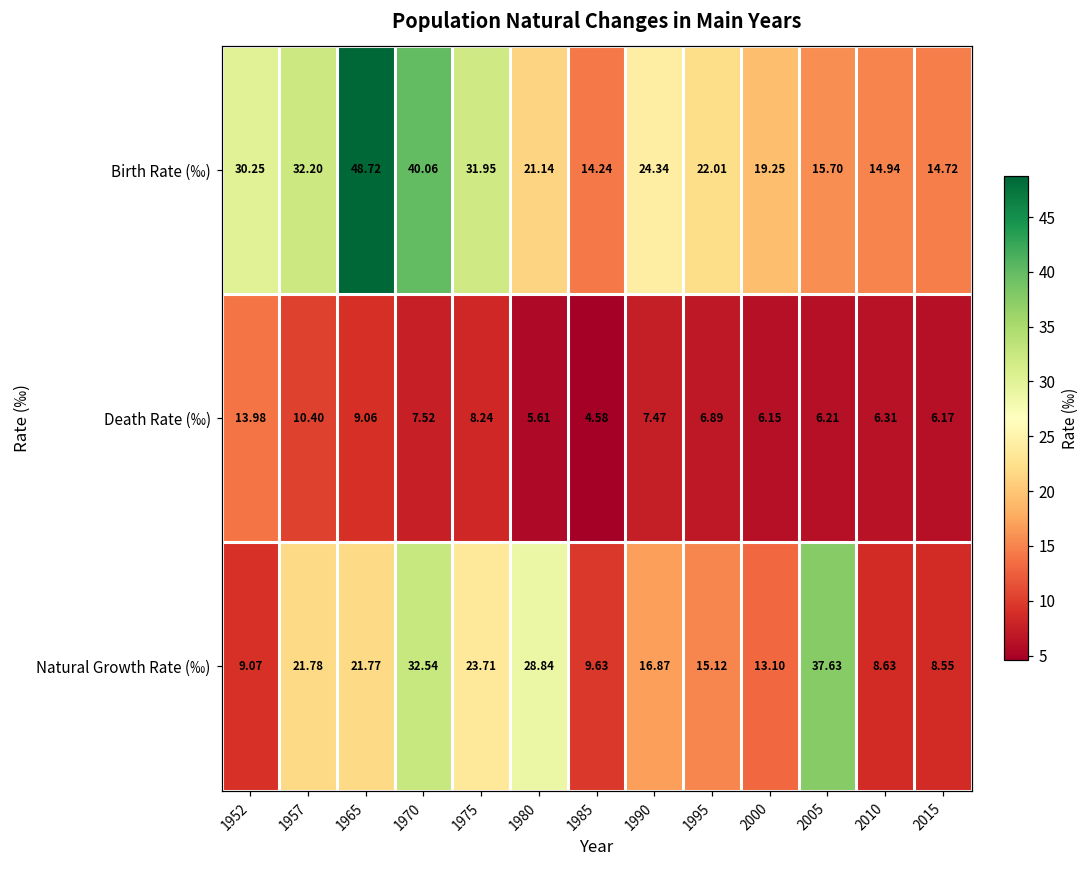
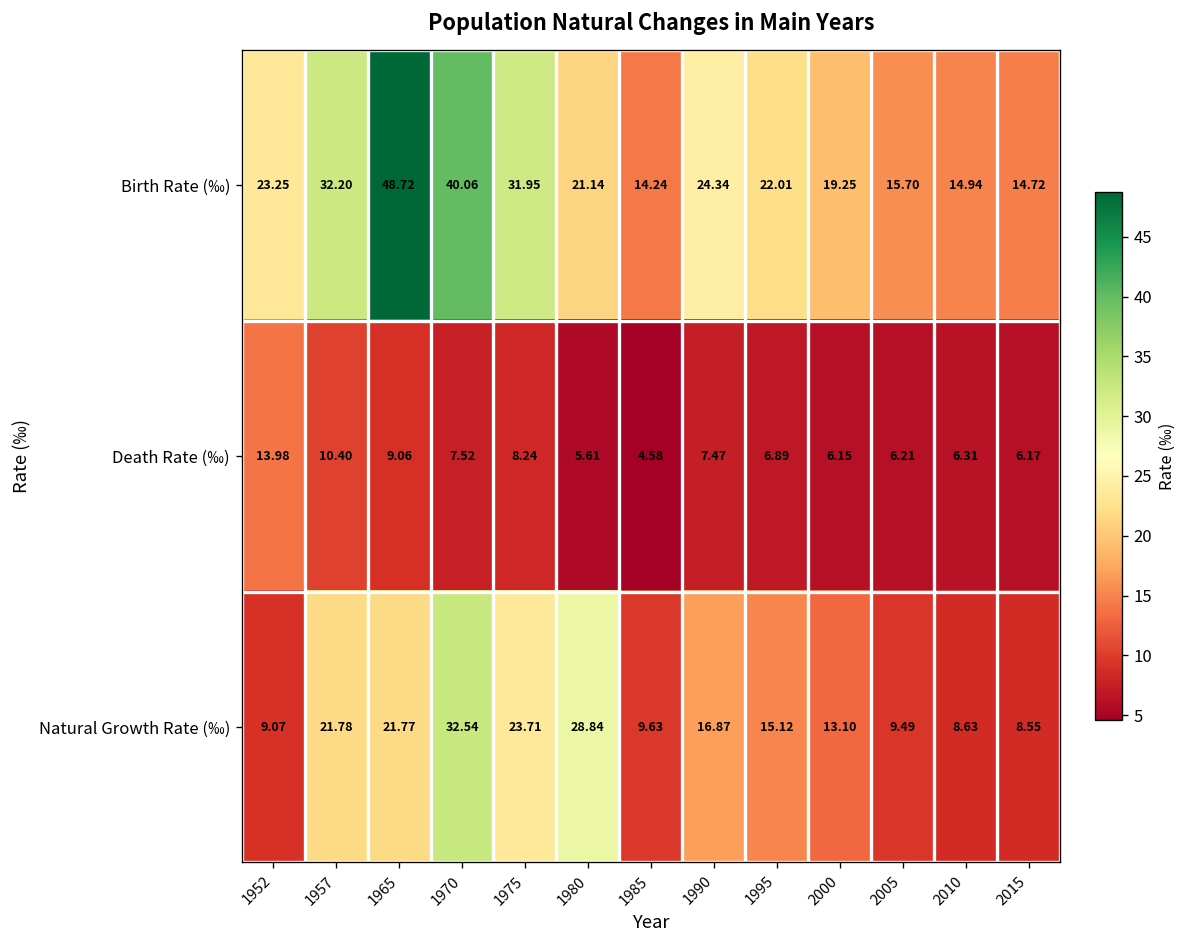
Birth Rate (‰), 1952: 30.25 -> 23.25
Natural Growth Rate (‰), 2005: 37.63 -> 9.49
